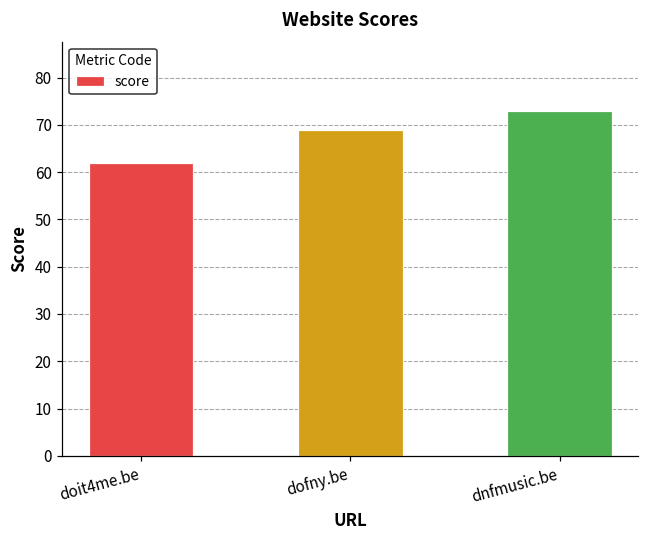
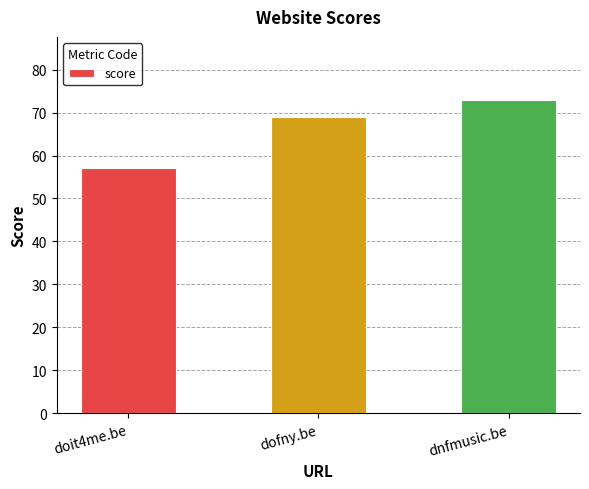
doit4me.be: 62 -> 57
